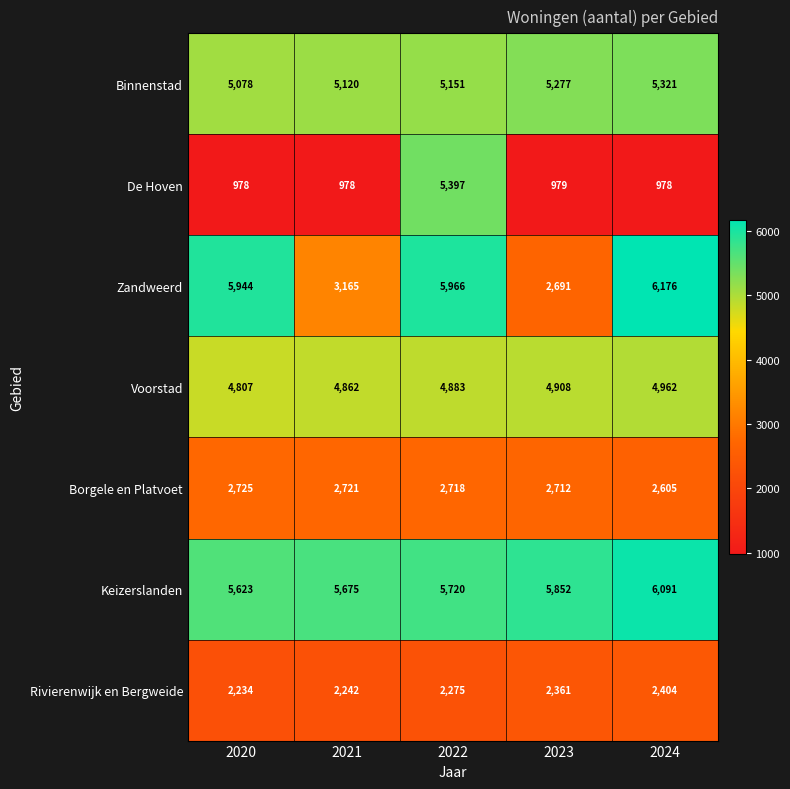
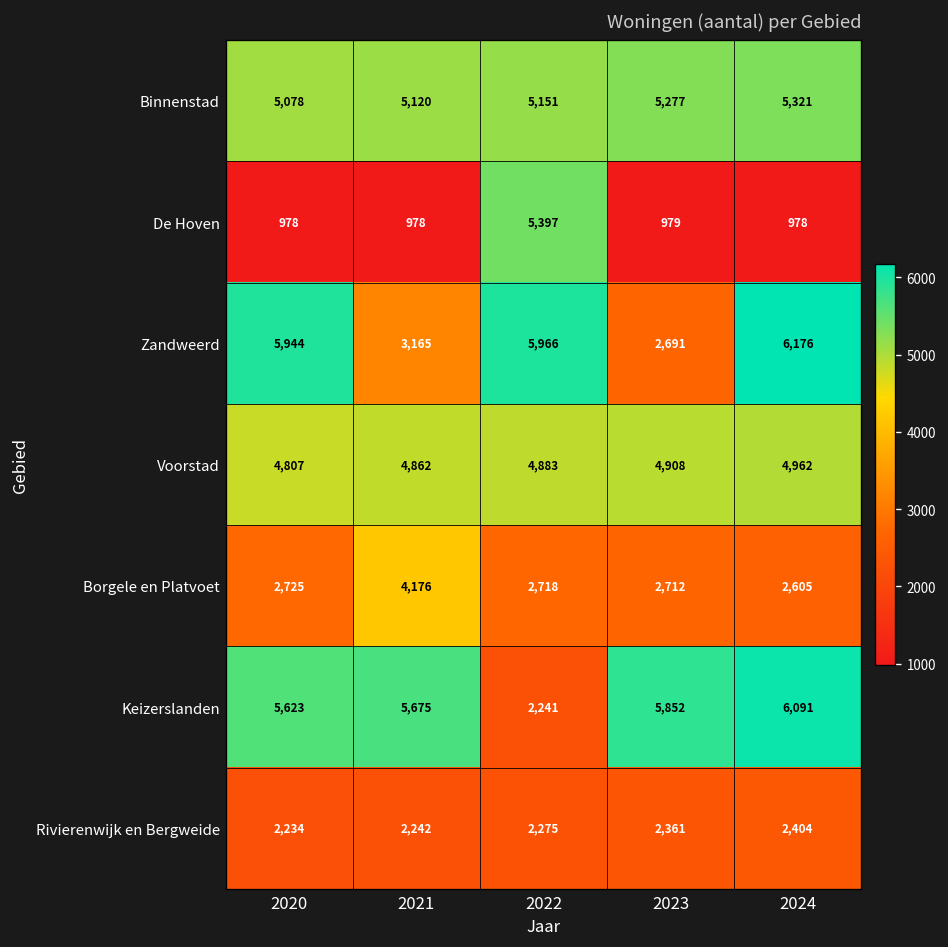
Borgele en Platvoet, 2021: 2,721 -> 4,176
Keizerslanden, 2022: 5,720 -> 2,241
